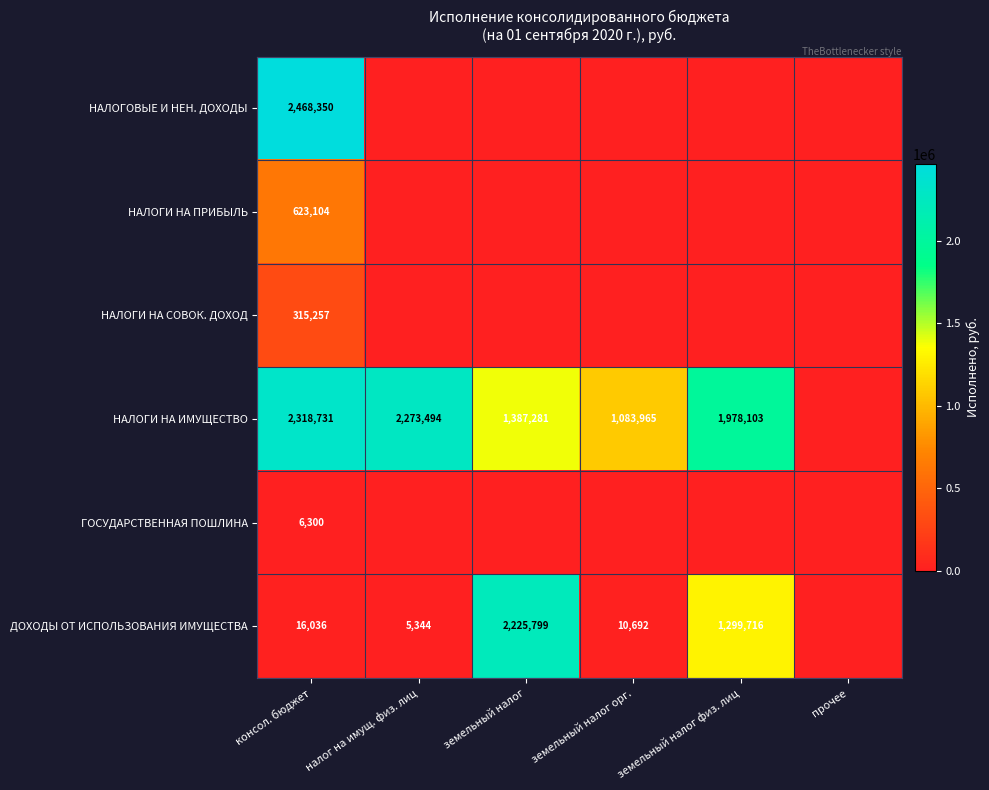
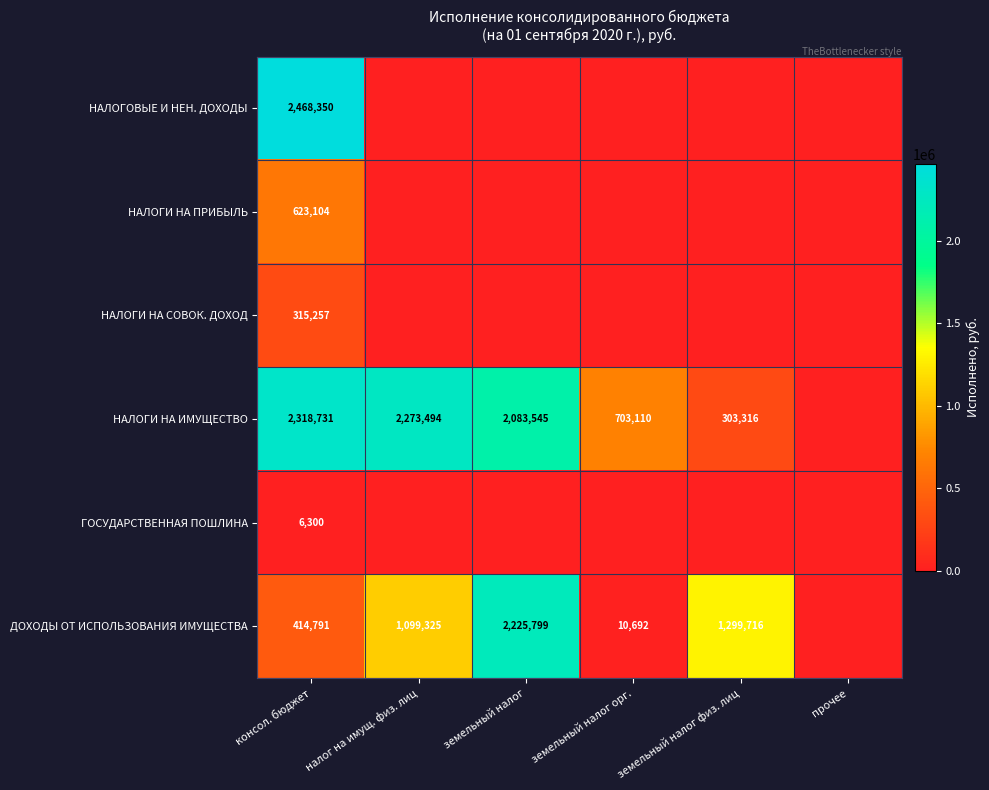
НАЛОГИ НА ИМУЩЕСТВО, земельный налог: 1,387,281 -> 2,083,545
НАЛОГИ НА ИМУЩЕСТВО, земельный налог орг.: 1,083,965 -> 703,110
НАЛОГИ НА ИМУЩЕСТВО, земельный налог физ. лиц: 1,978,103 -> 303,316
ДОХОДЫ ОТ ИСПОЛЬЗОВАНИЯ ИМУЩЕСТВА, консол. бюджет: 16,036 -> 414,791
ДОХОДЫ ОТ ИСПОЛЬЗОВАНИЯ ИМУЩЕСТВА, налог на имущ. физ. лиц: 5,344 -> 1,099,325
